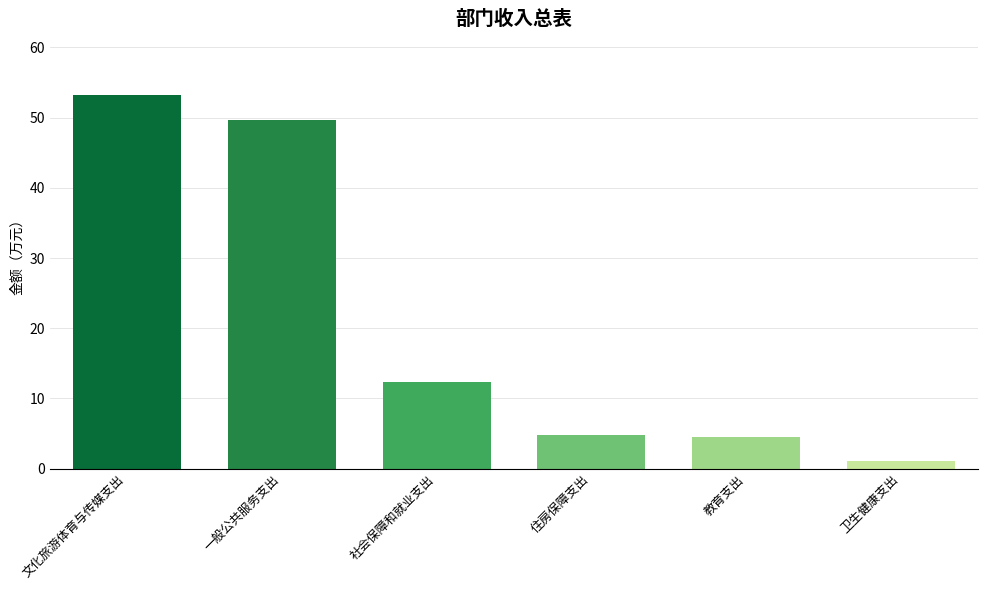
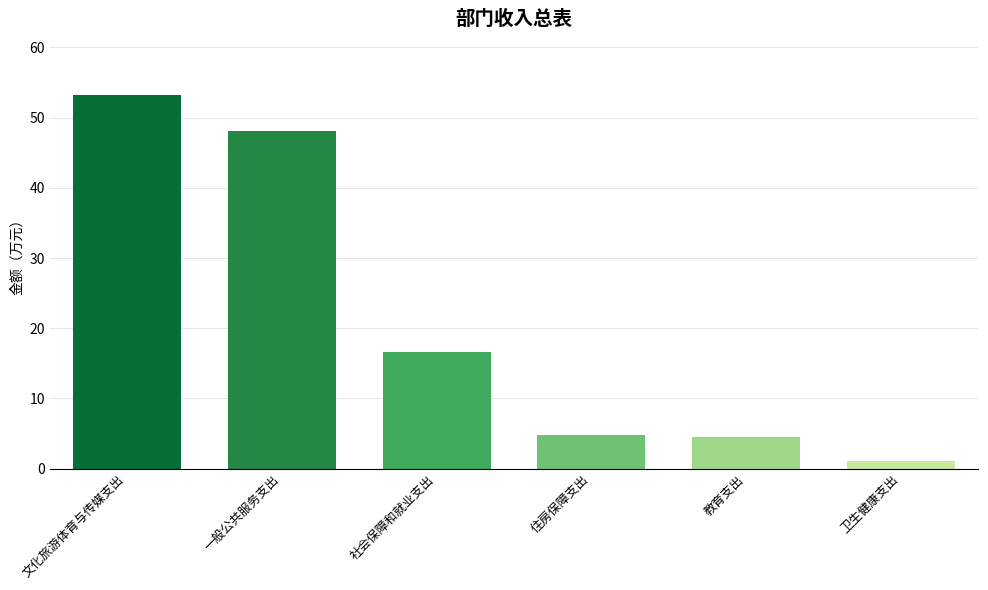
一般公共服务支出: 50 -> 48
社会保障和就业支出: 12 -> 17
